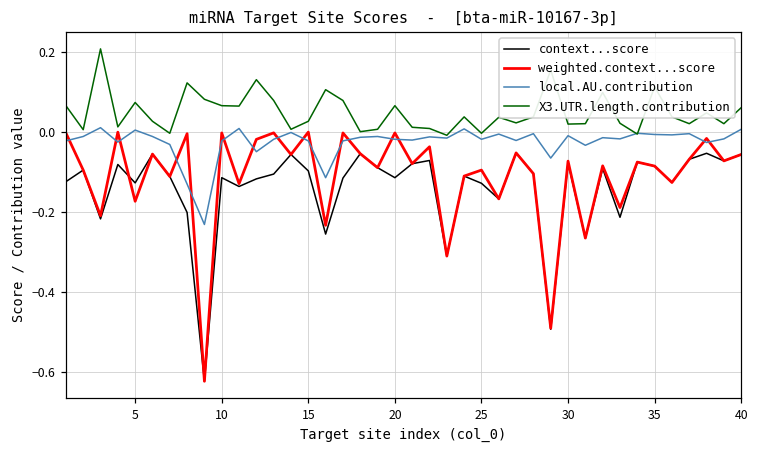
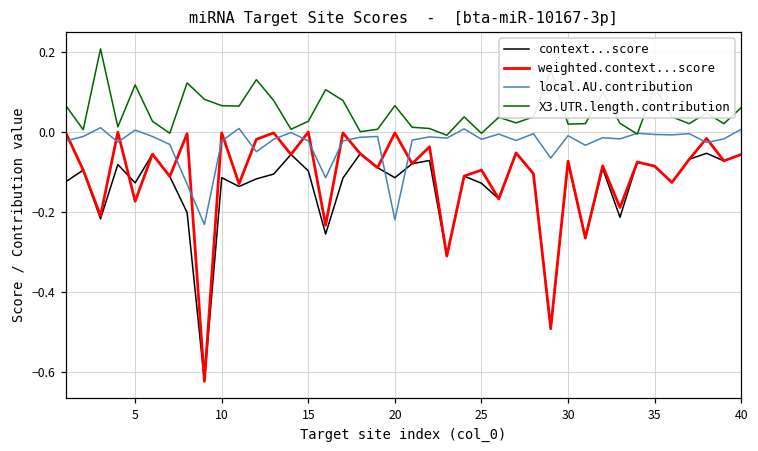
X3.UTR.length.contribution, 5: 0.07 -> 0.12
local.AU.contribution, 20: -0.02 -> -0.22
